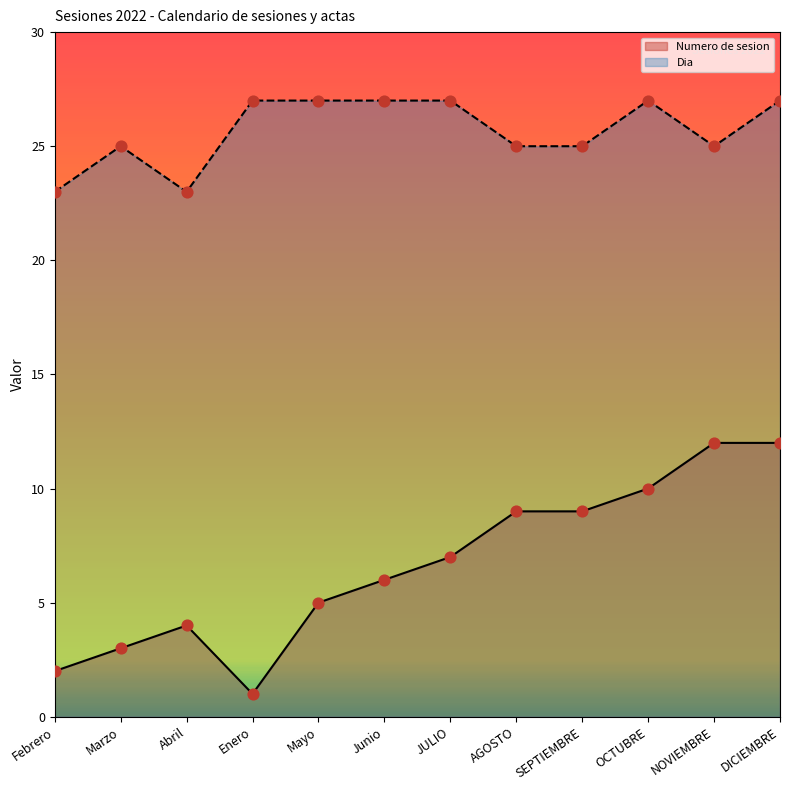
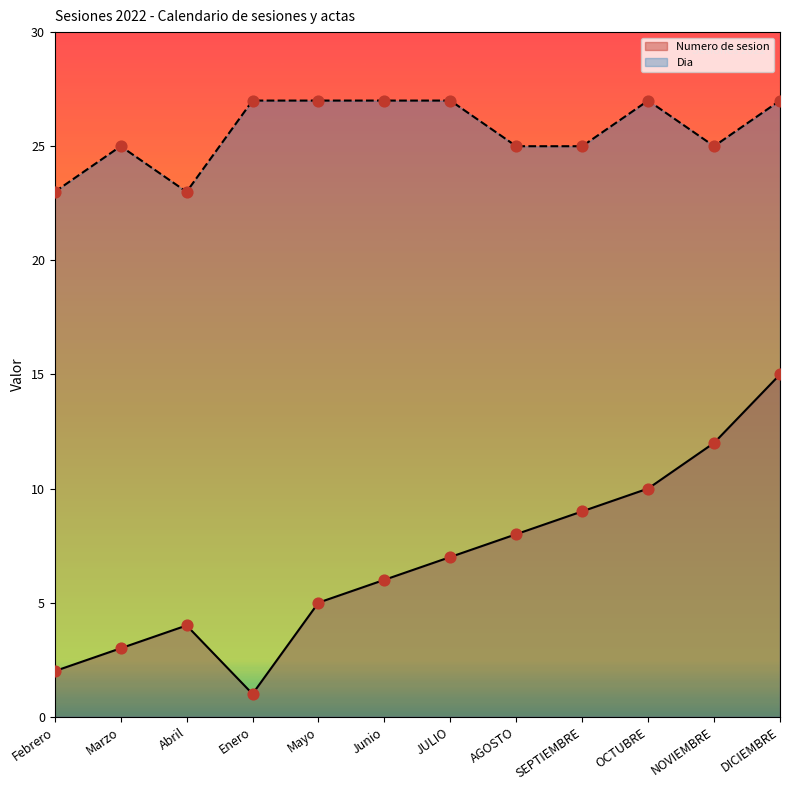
Numero de sesion, AGOSTO: 9 -> 8
Numero de sesion, DICIEMBRE: 12 -> 15
